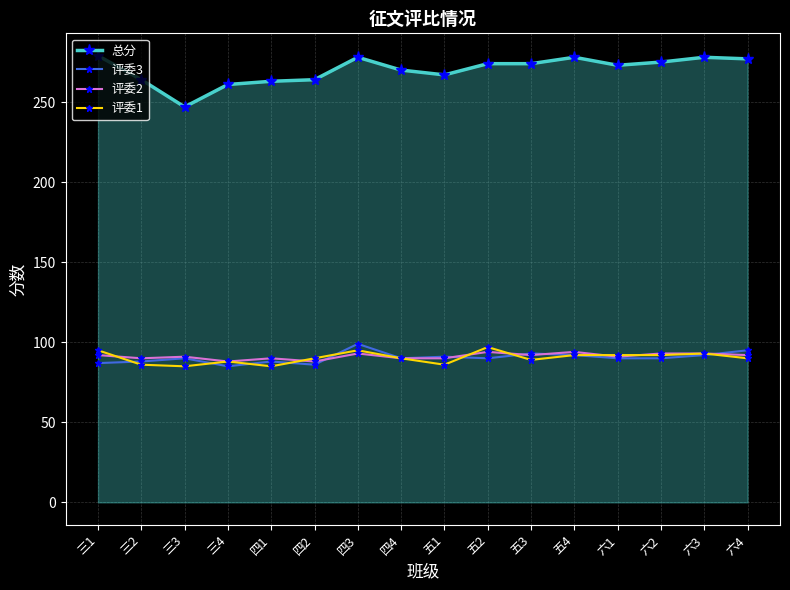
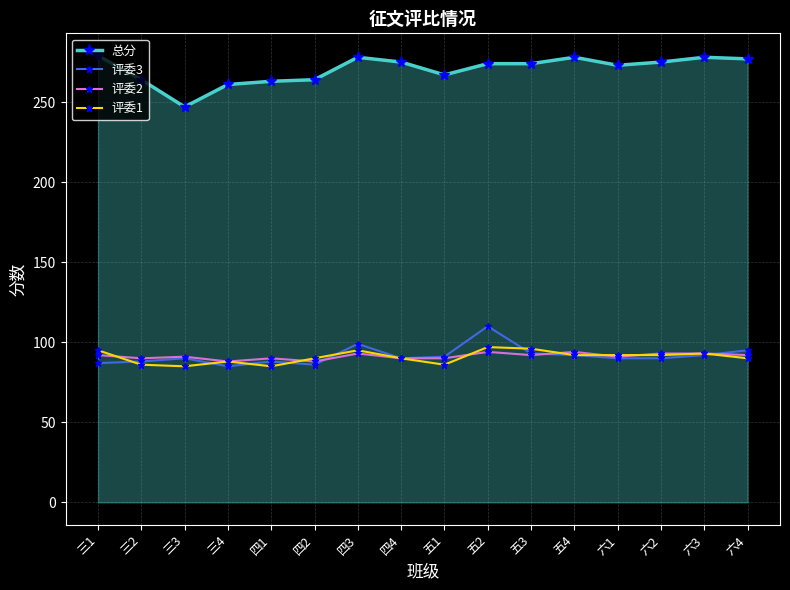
总分, 四4: 270 -> 275
评委3, 五2: 90 -> 110
评委1, 五3: 89 -> 96
